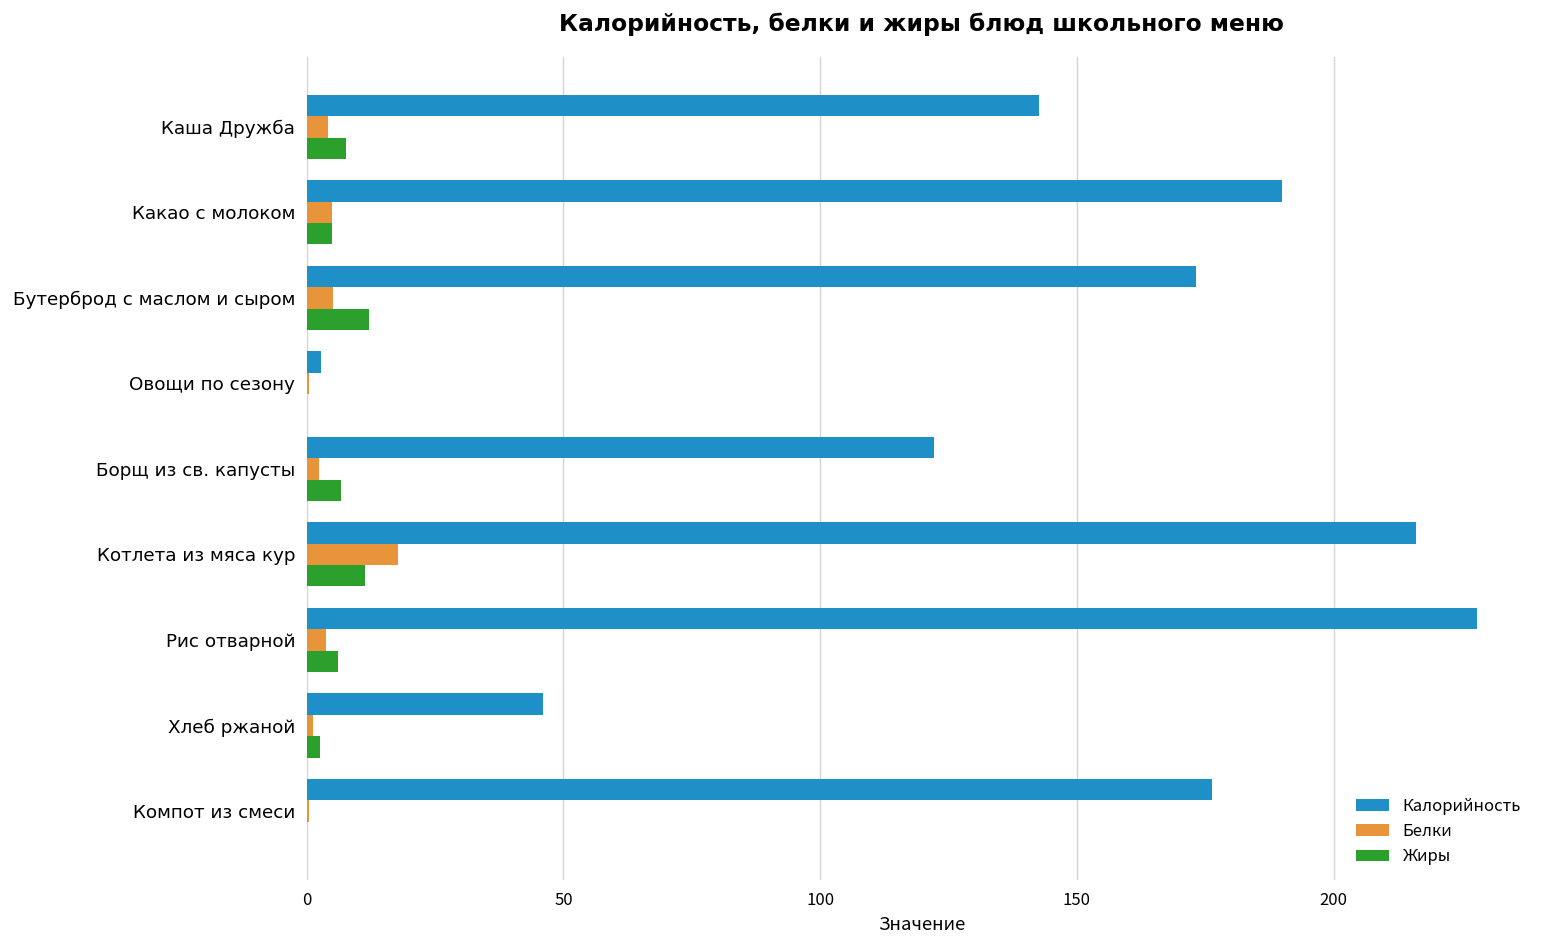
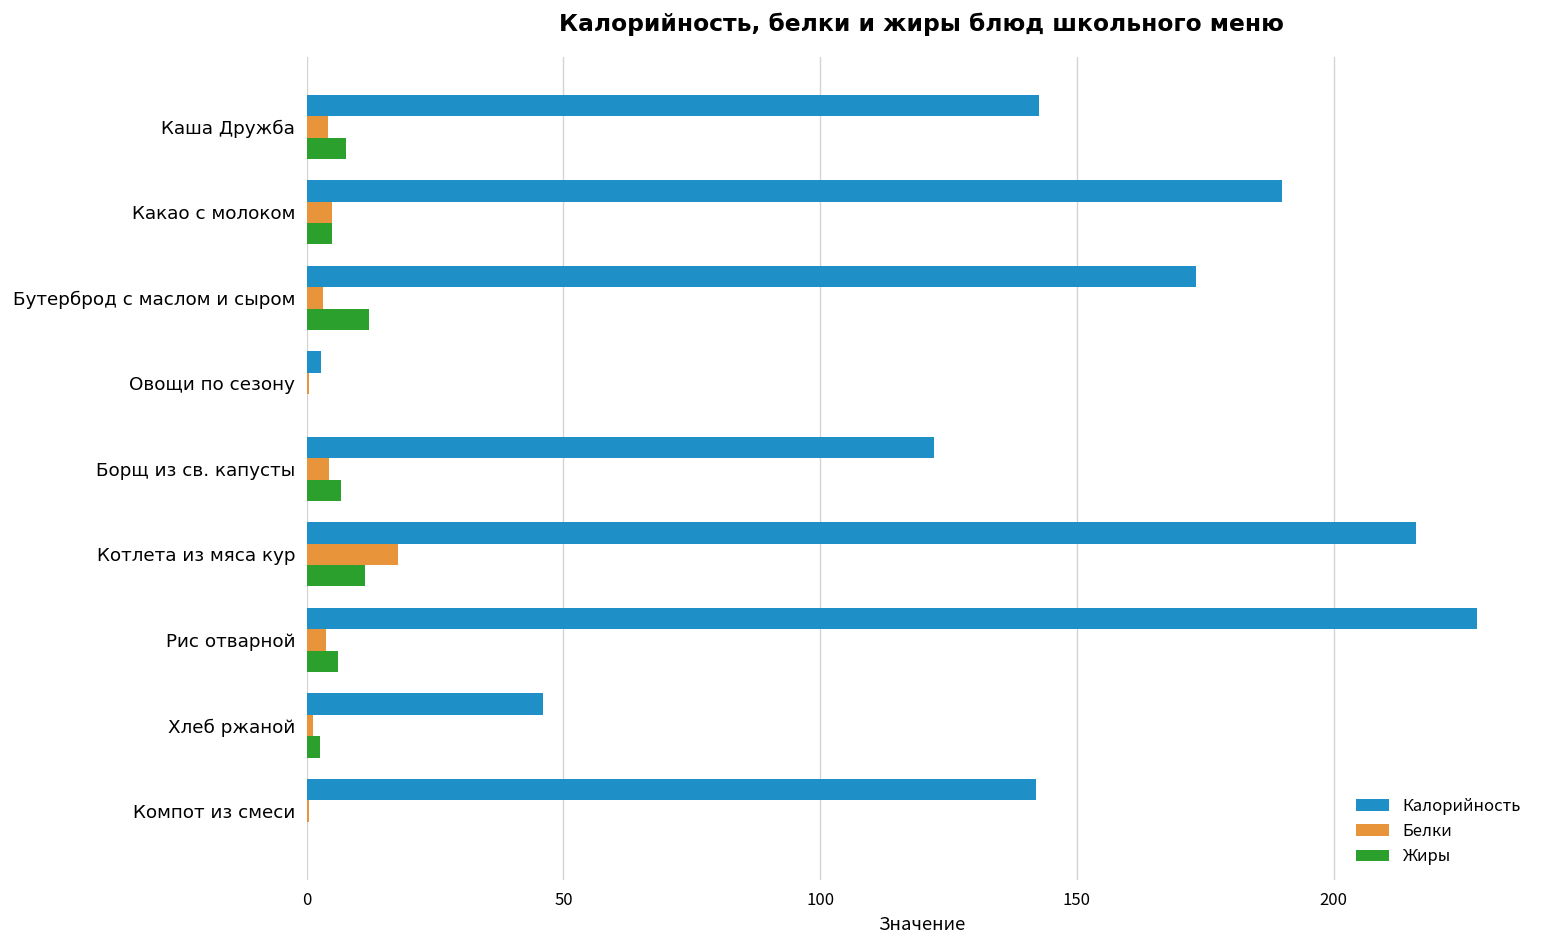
Белки, Бутерброд с маслом и сыром: 5 -> 3
Белки, Борщ из св. капусты: 2 -> 4
Калорийность, Компот из смеси: 176 -> 142
